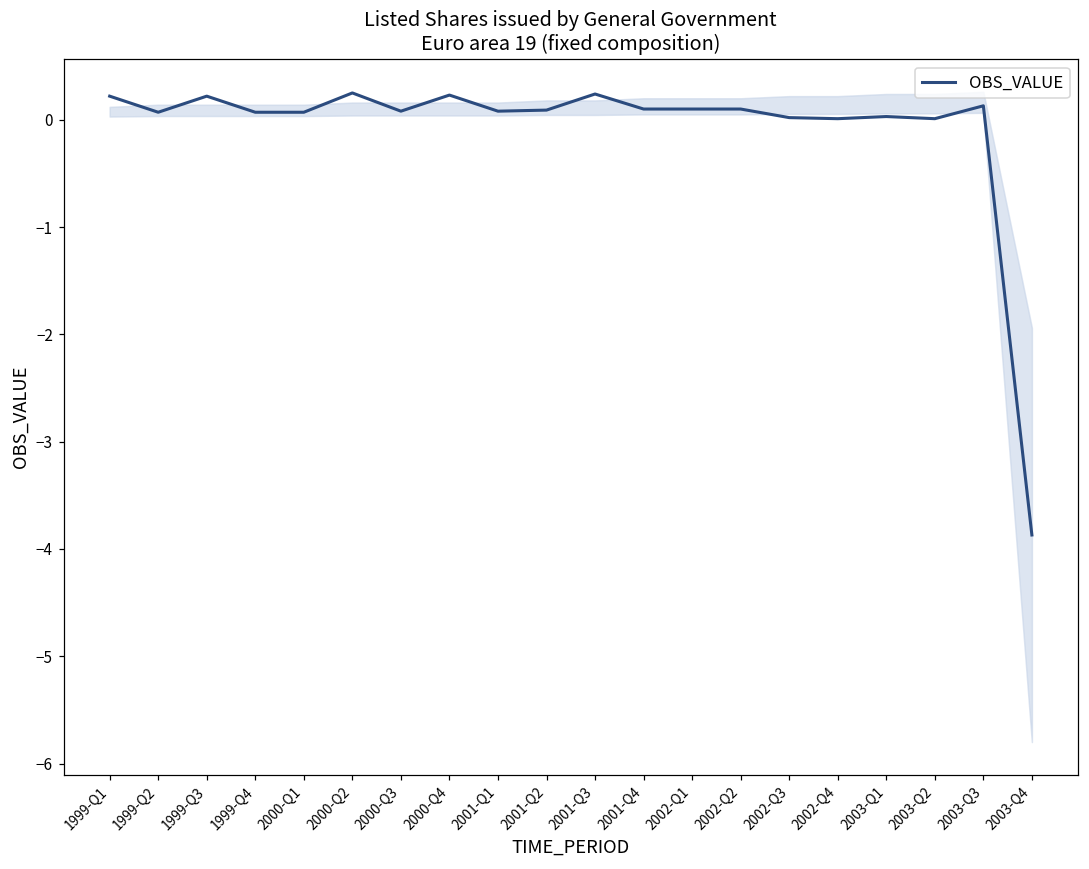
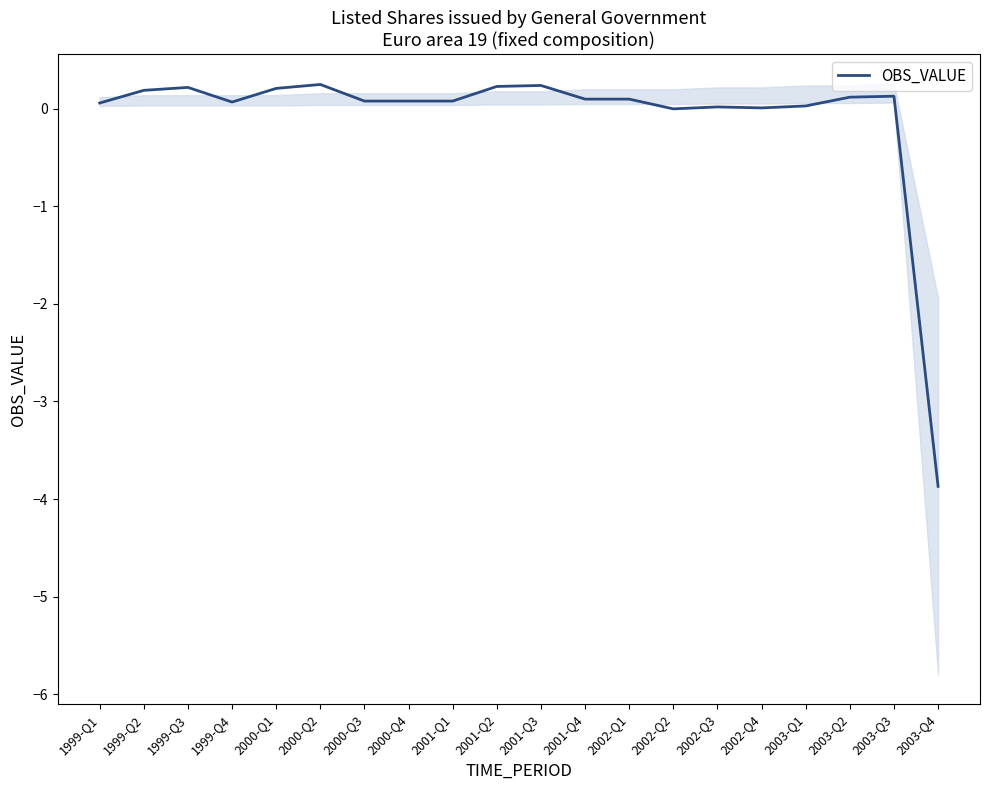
OBS_VALUE, 1999-Q1: 0.2 -> 0.1
OBS_VALUE, 1999-Q2: 0.1 -> 0.2
OBS_VALUE, 2000-Q1: 0.1 -> 0.2
OBS_VALUE, 2000-Q4: 0.2 -> 0.1
OBS_VALUE, 2001-Q2: 0.1 -> 0.2
OBS_VALUE, 2002-Q2: 0.1 -> 0.0
OBS_VALUE, 2003-Q2: 0.0 -> 0.1
